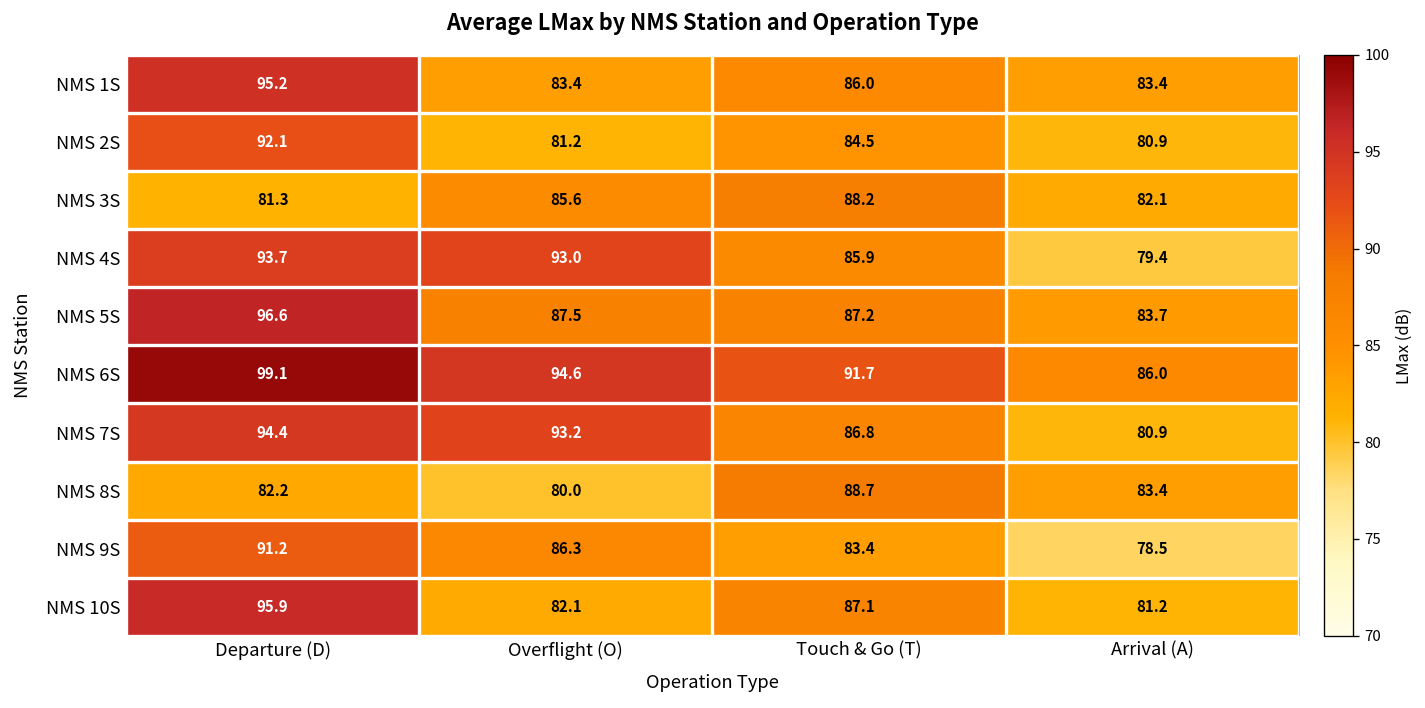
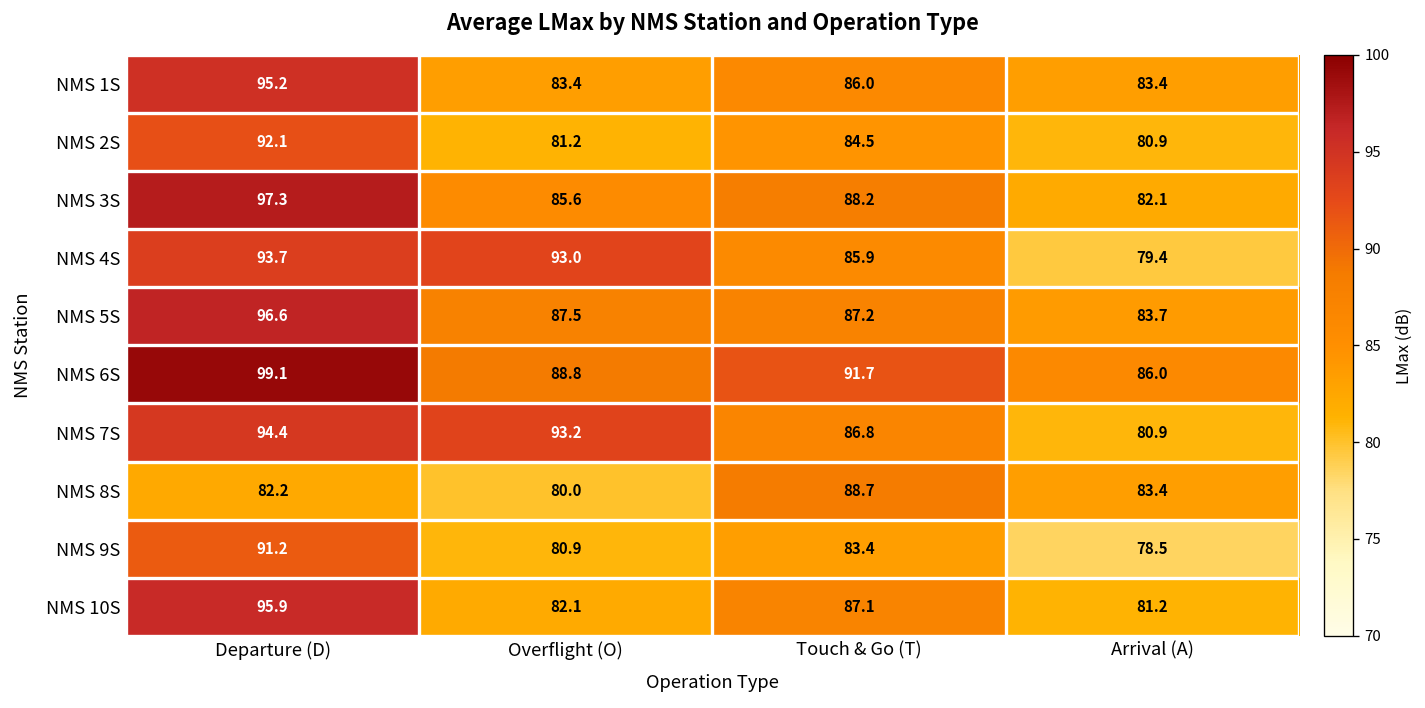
NMS 3S, Departure (D): 81.3 -> 97.3
NMS 6S, Overflight (O): 94.6 -> 88.8
NMS 9S, Overflight (O): 86.3 -> 80.9
